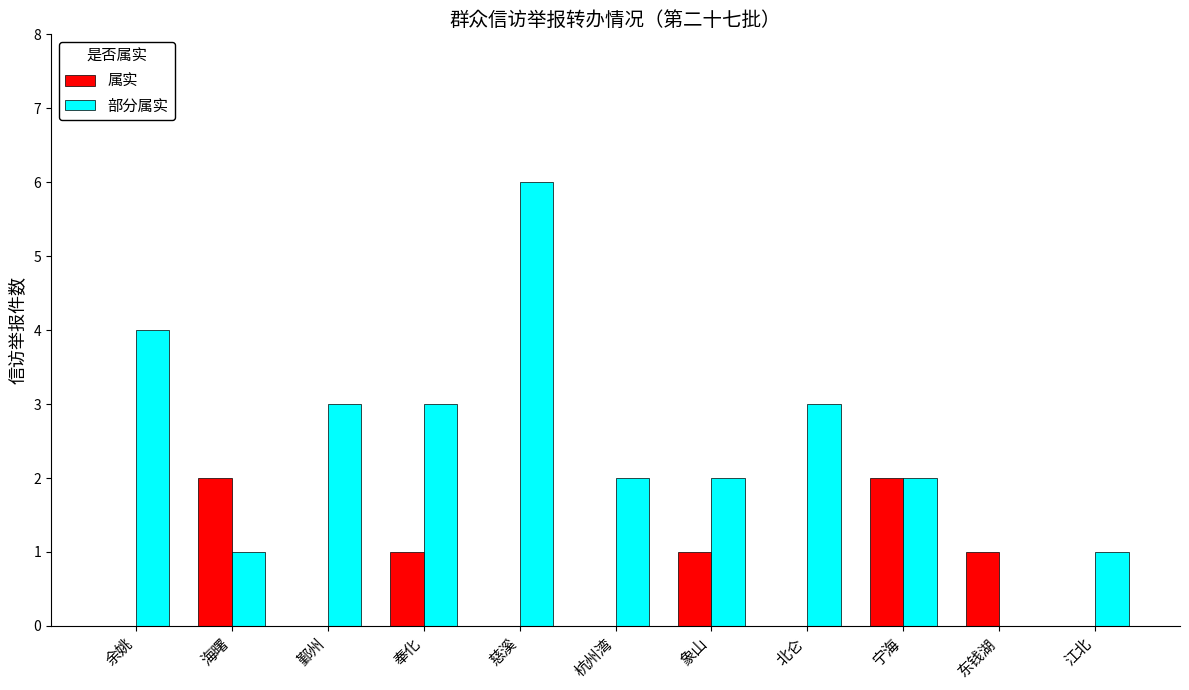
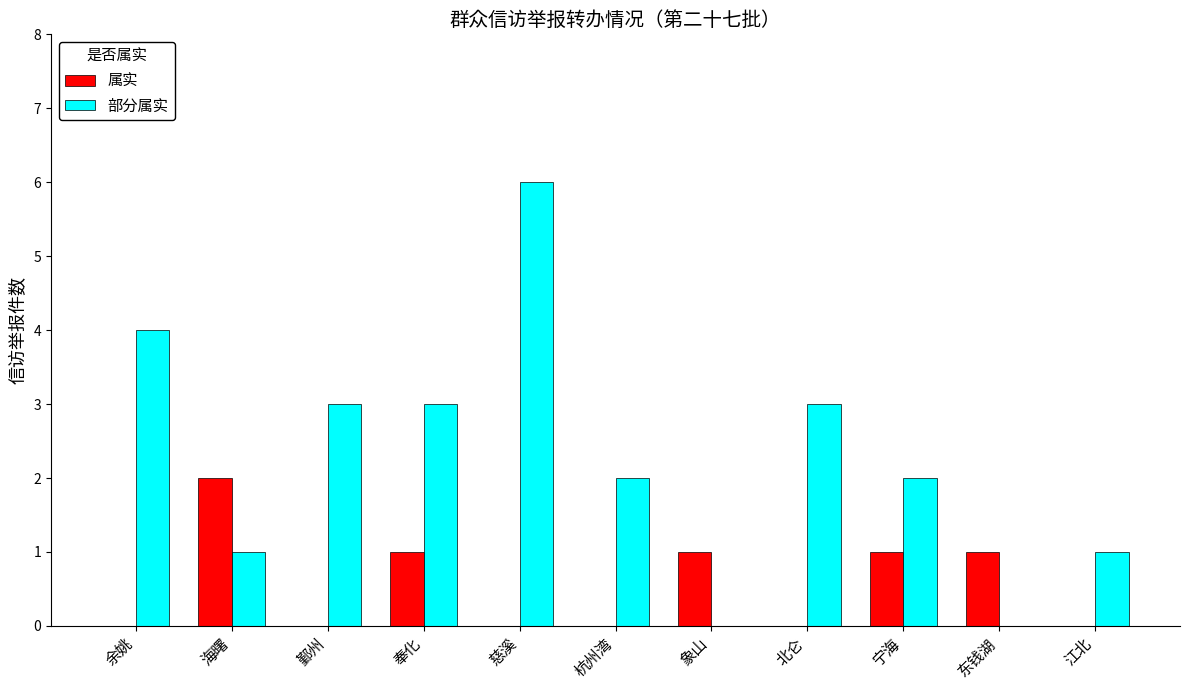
部分属实, 象山: 2 -> 0
属实, 宁海: 2 -> 1
